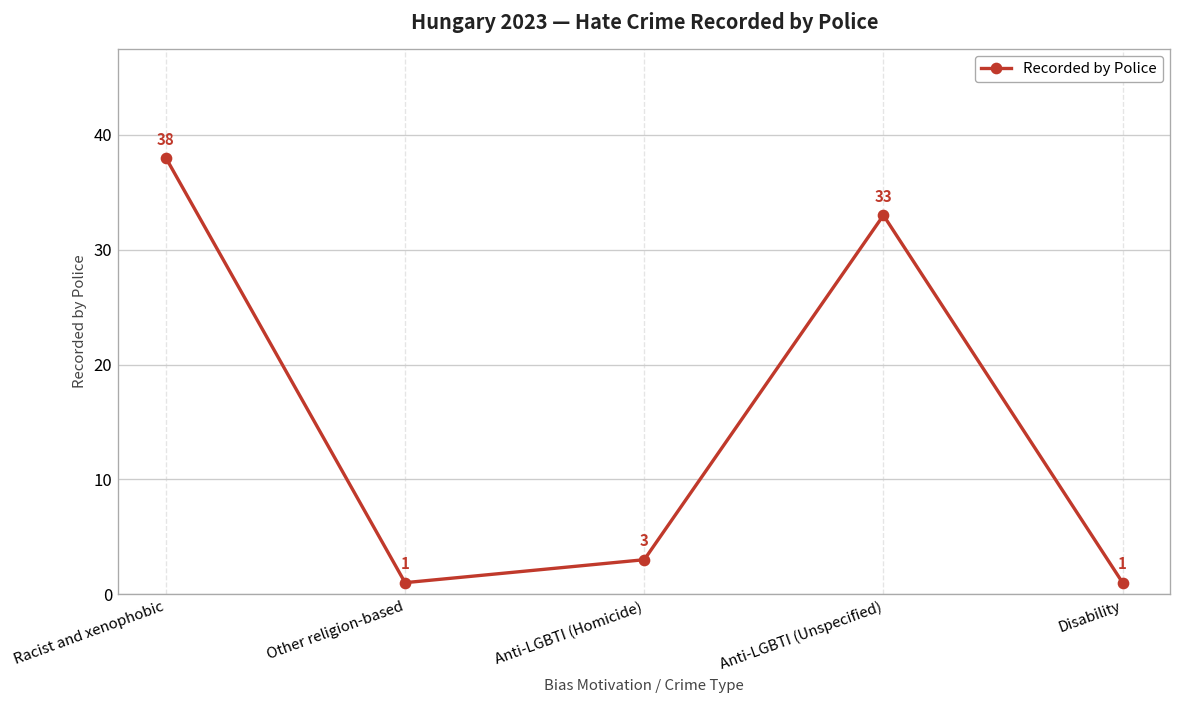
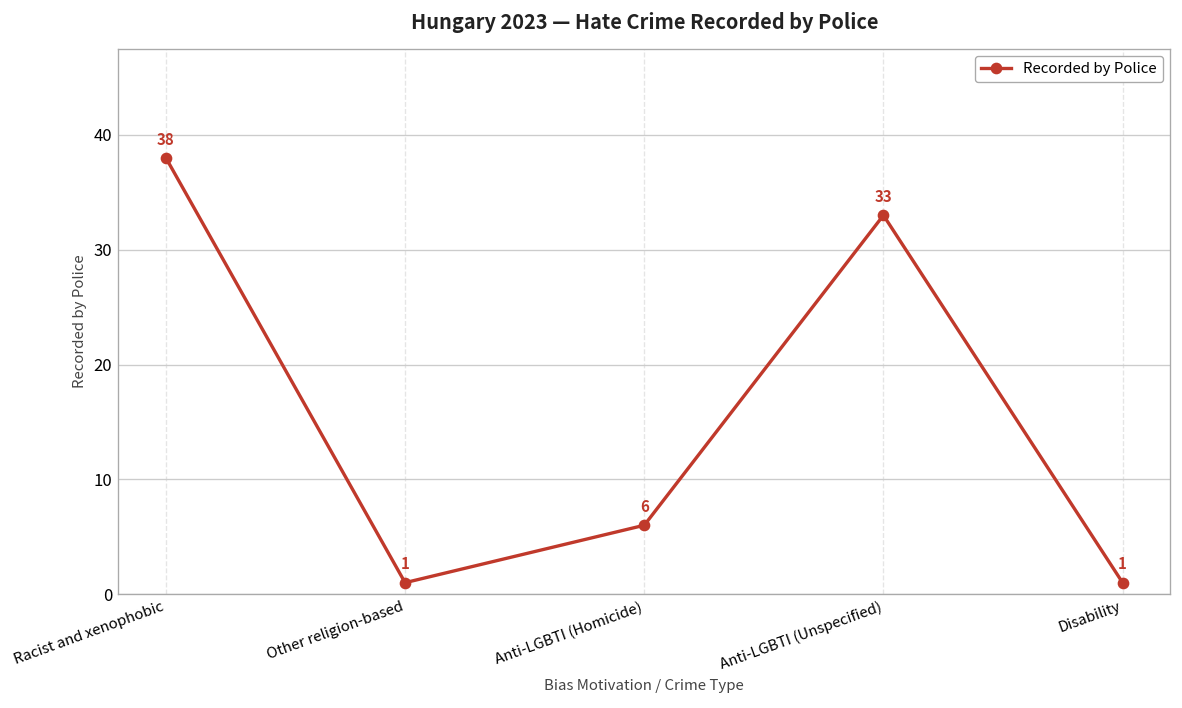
Anti-LGBTI (Homicide): 3 -> 6
